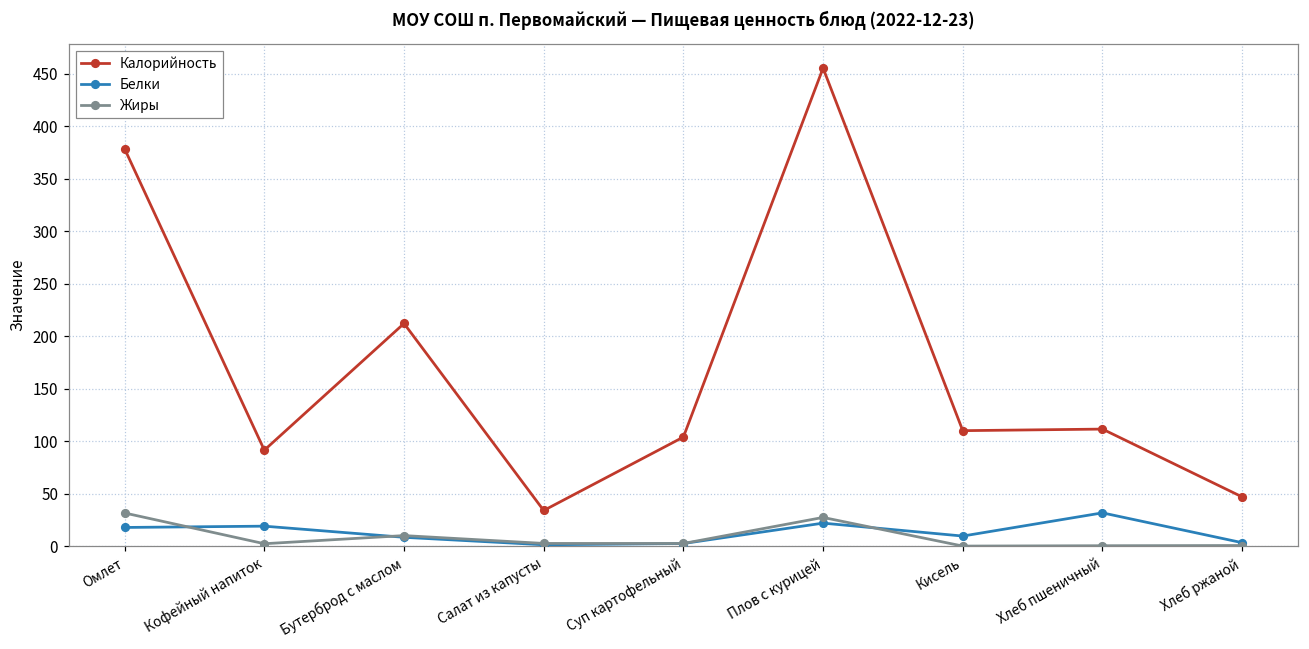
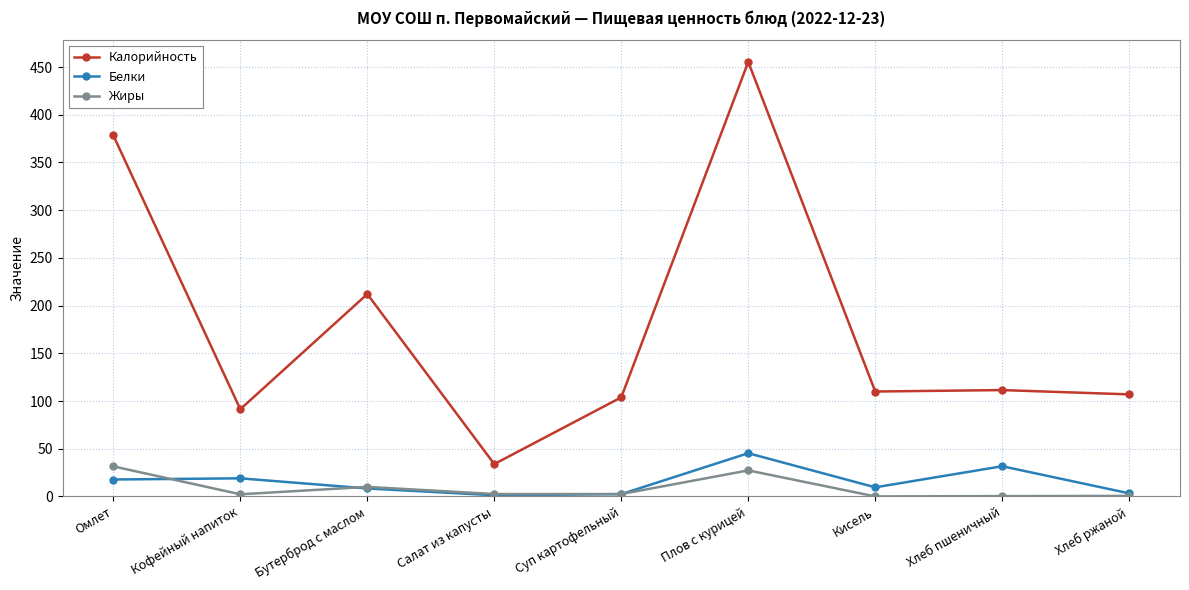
Белки, Плов с курицей: 20 -> 50
Калорийность, Хлеб ржаной: 50 -> 110
